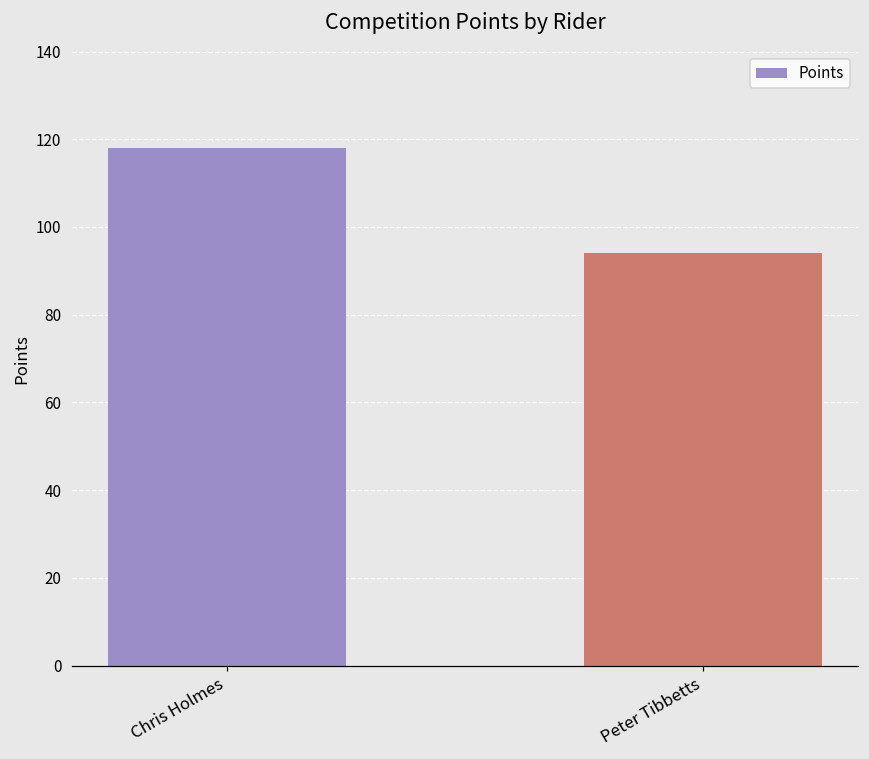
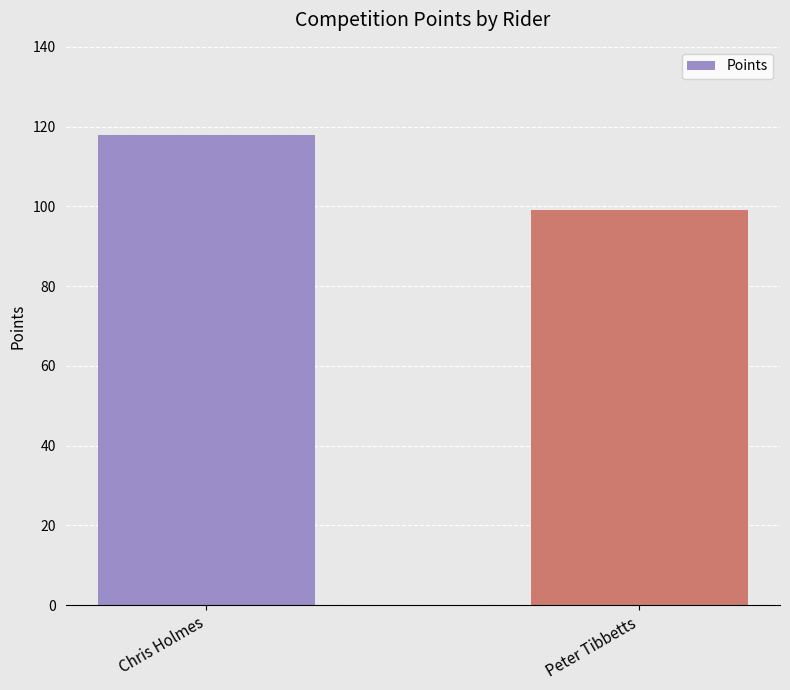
Peter Tibbetts: 94 -> 99
